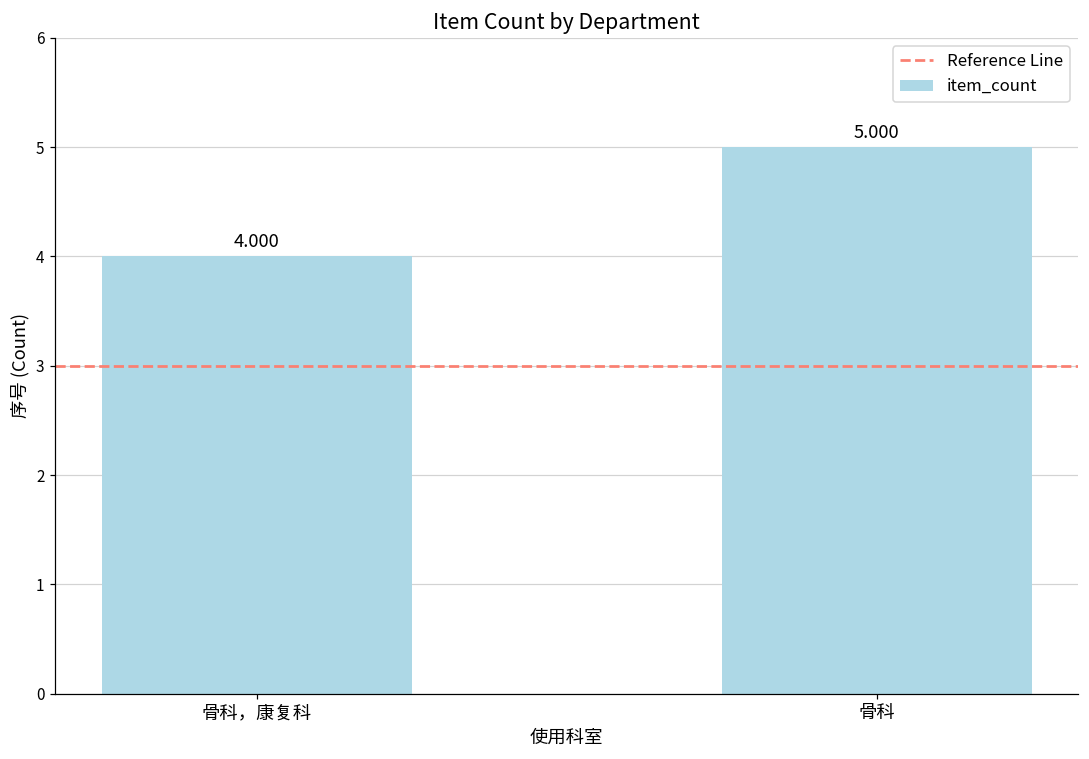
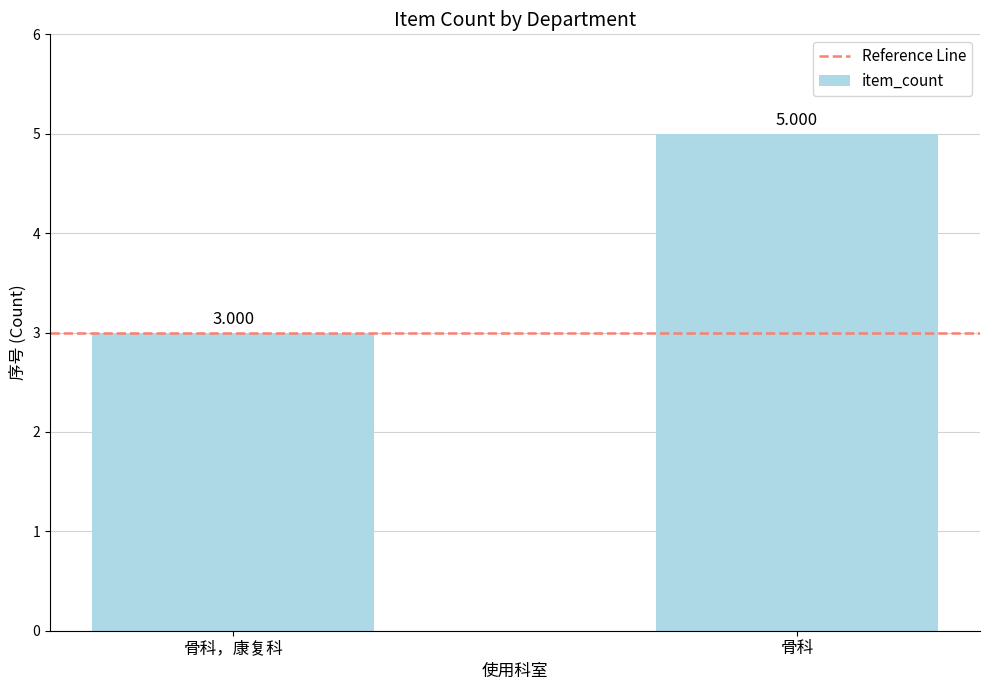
骨科，康复科: 4.000 -> 3.000
